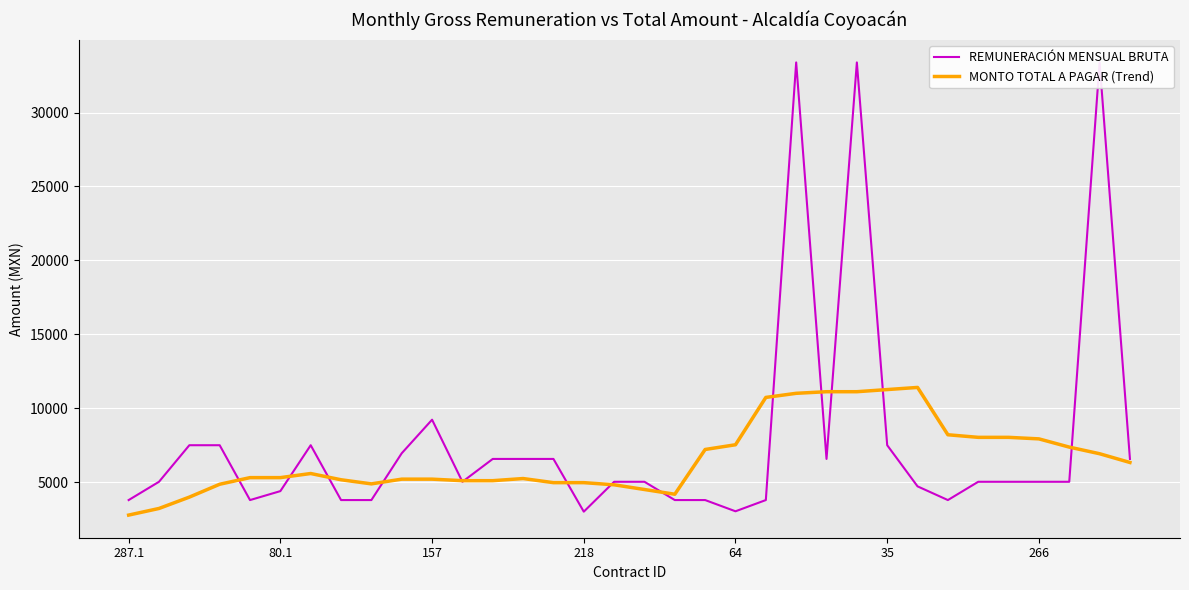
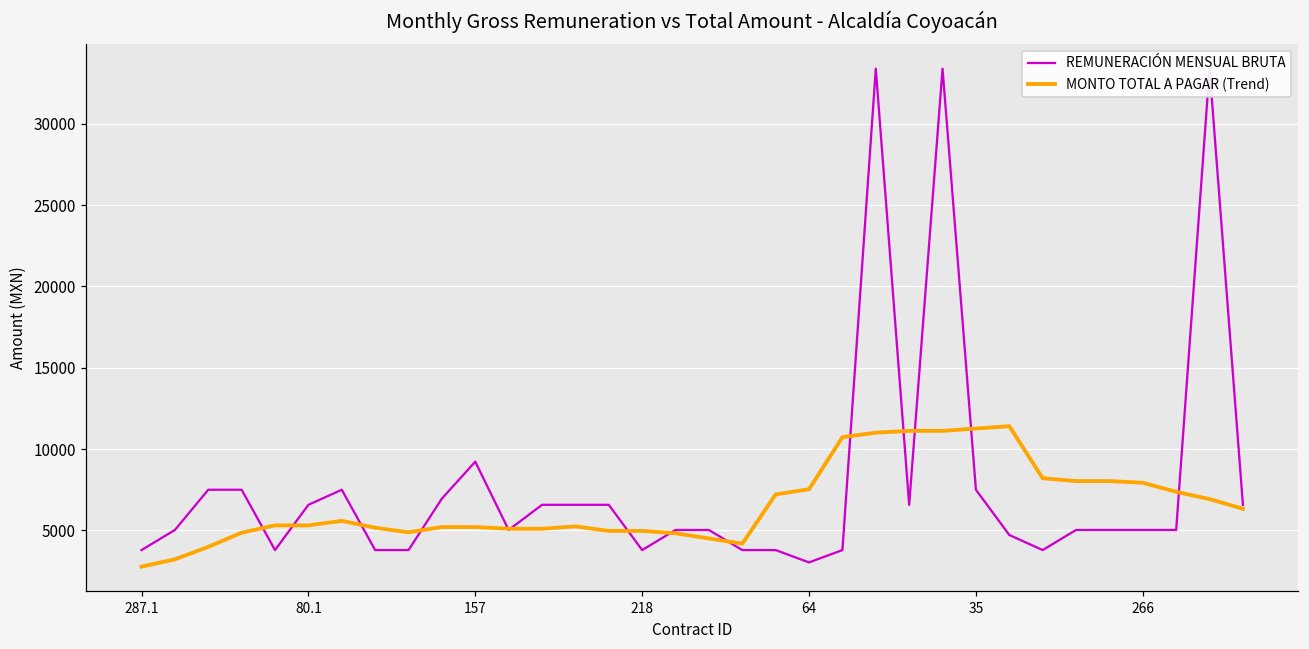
REMUNERACIÓN MENSUAL BRUTA, 80.1: 4400 -> 6600
REMUNERACIÓN MENSUAL BRUTA, 218: 3000 -> 3800
